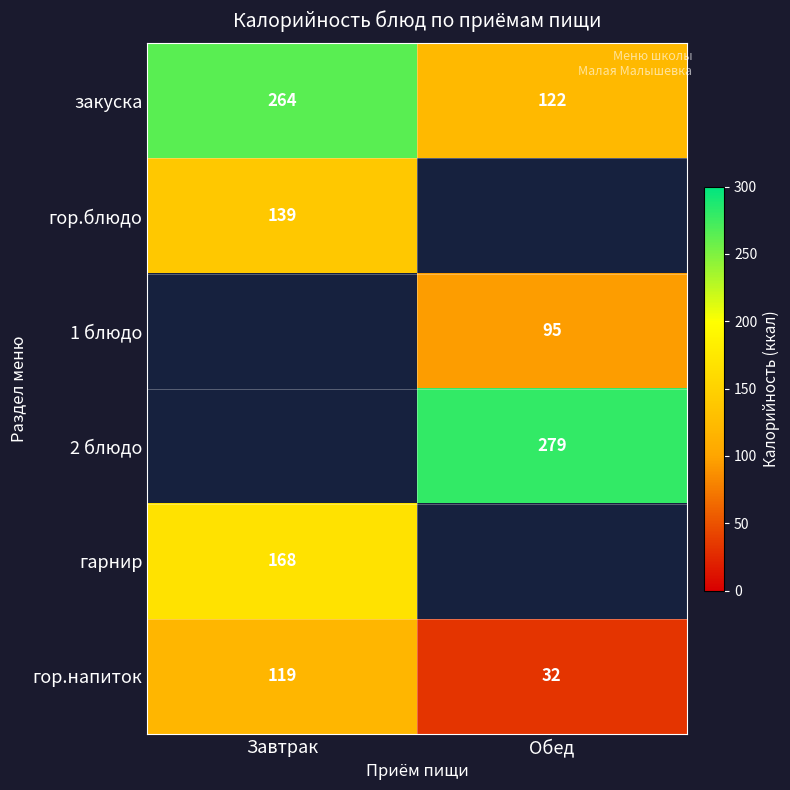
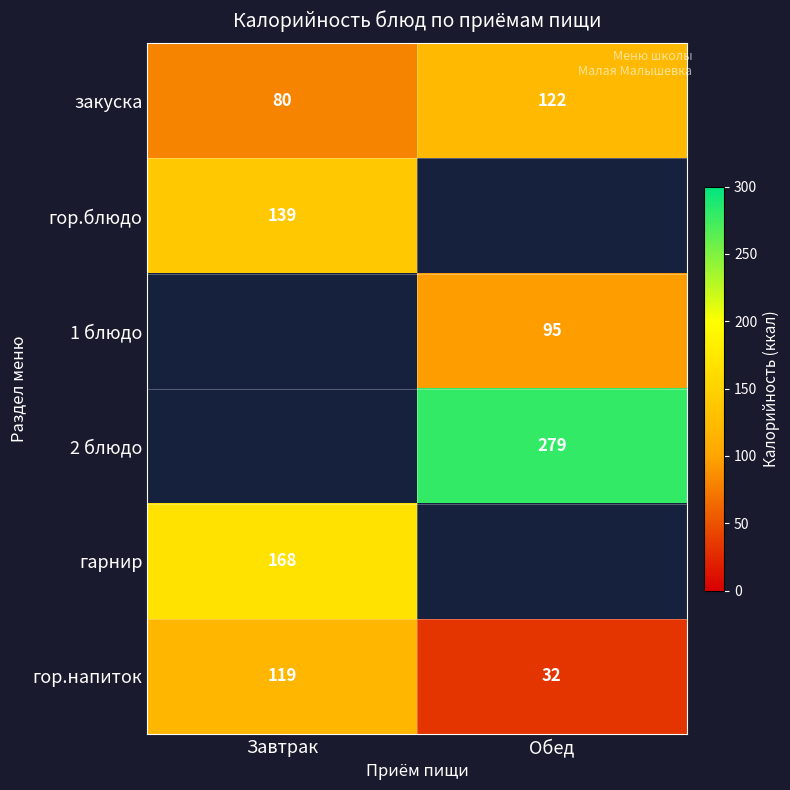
закуска, Завтрак: 264 -> 80
